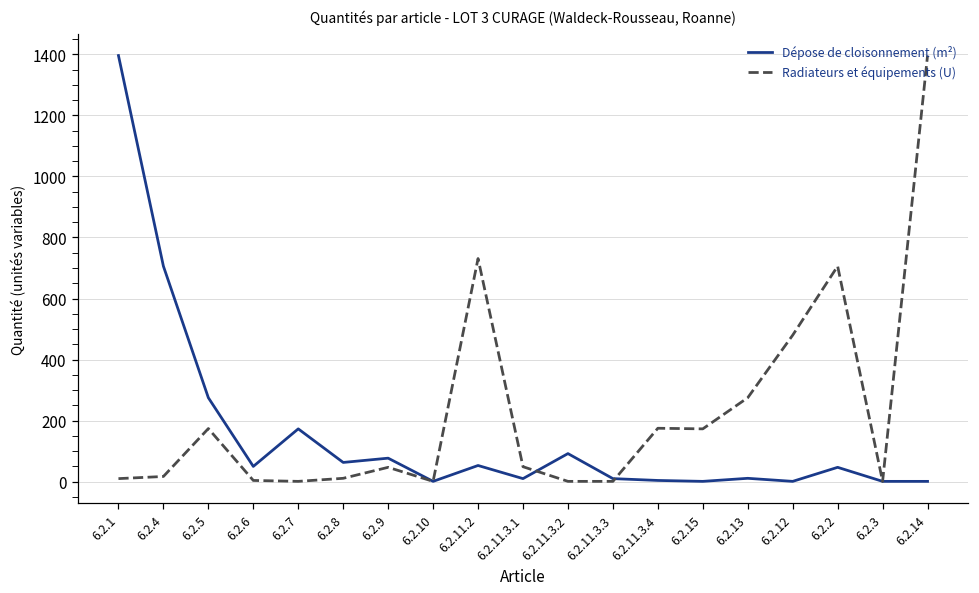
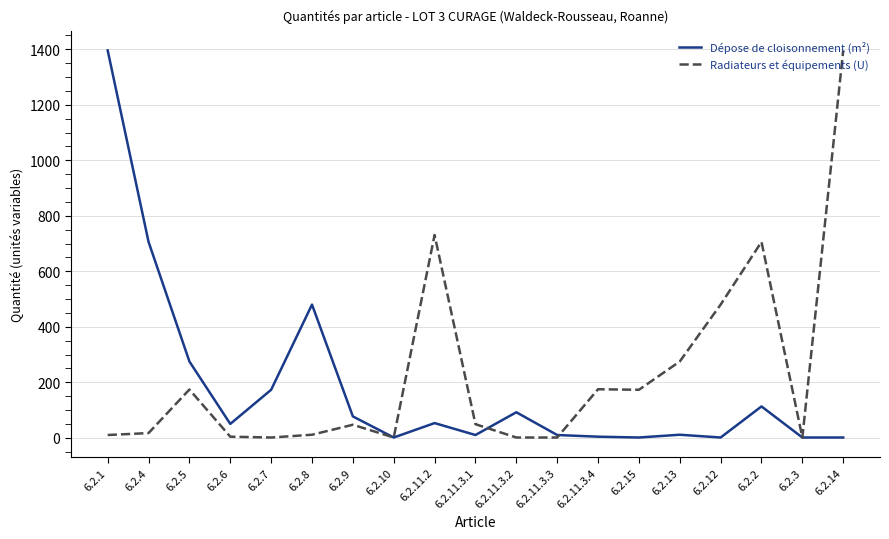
Dépose de cloisonnement (m²), 6.2.8: 60 -> 480
Dépose de cloisonnement (m²), 6.2.2: 50 -> 110
